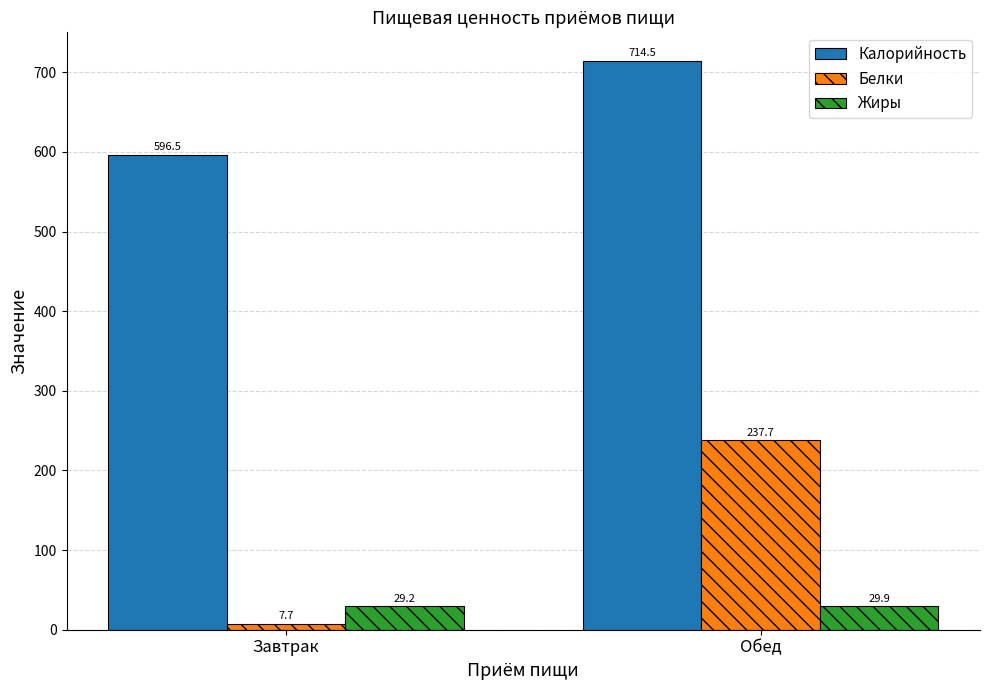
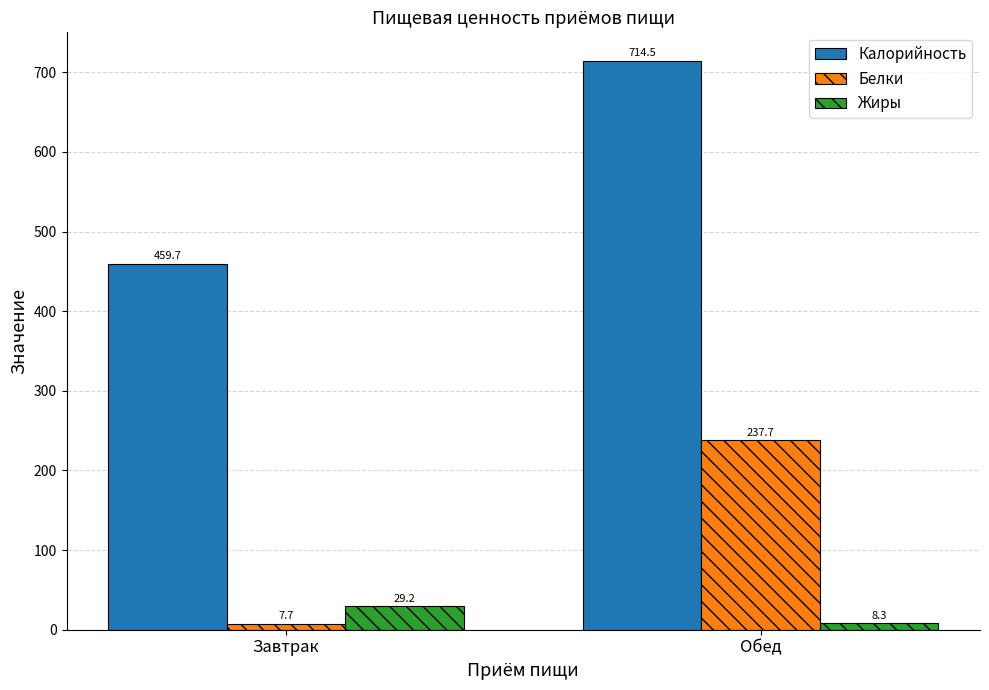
Калорийность, Завтрак: 596.5 -> 459.7
Жиры, Обед: 29.9 -> 8.3
